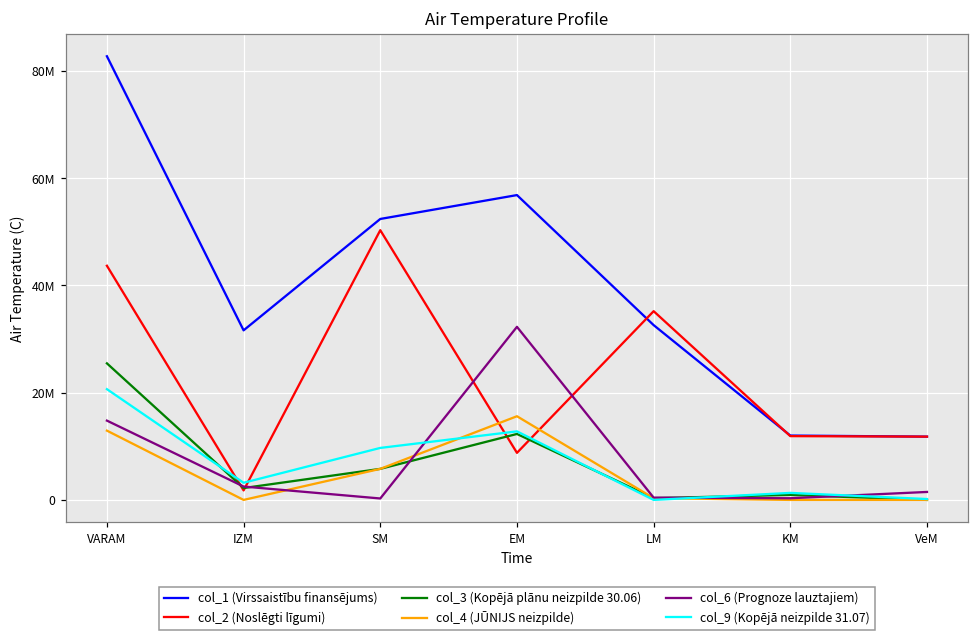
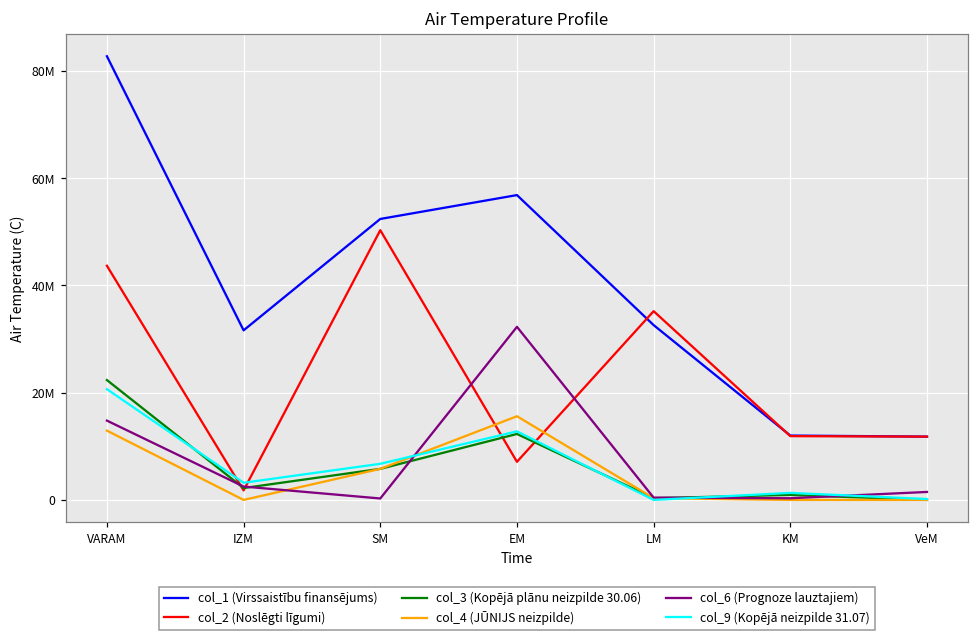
col_3 (Kopējā plānu neizpilde 30.06), VARAM: 25000000 -> 22000000
col_9 (Kopējā neizpilde 31.07), SM: 10000000 -> 7000000
col_2 (Noslēgti līgumi), EM: 9000000 -> 7000000
